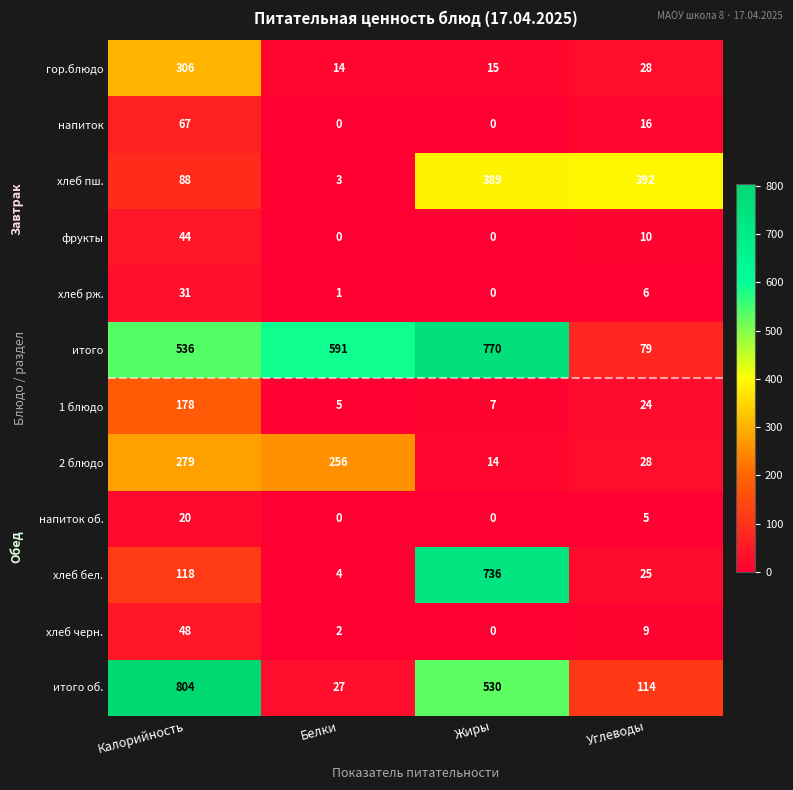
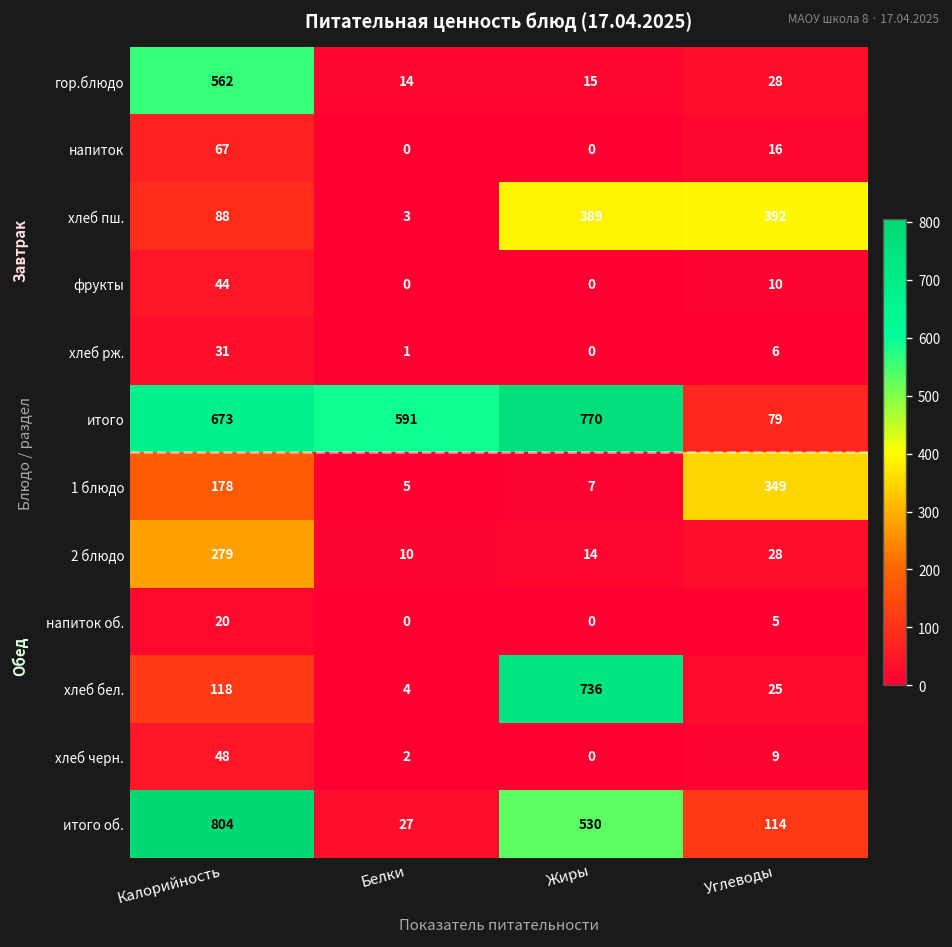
гор.блюдо, Калорийность: 306 -> 562
итого, Калорийность: 536 -> 673
1 блюдо, Углеводы: 24 -> 349
2 блюдо, Белки: 256 -> 10
